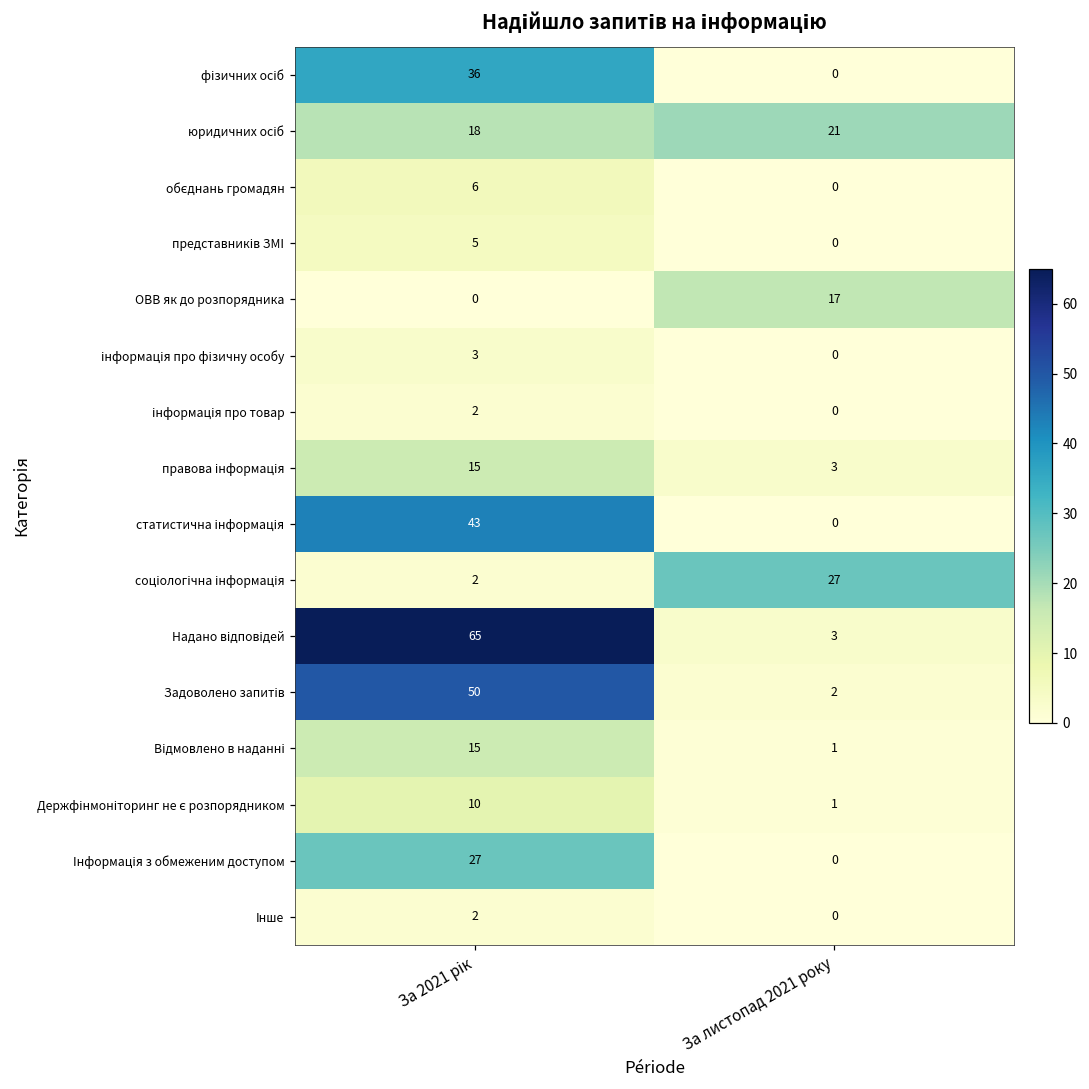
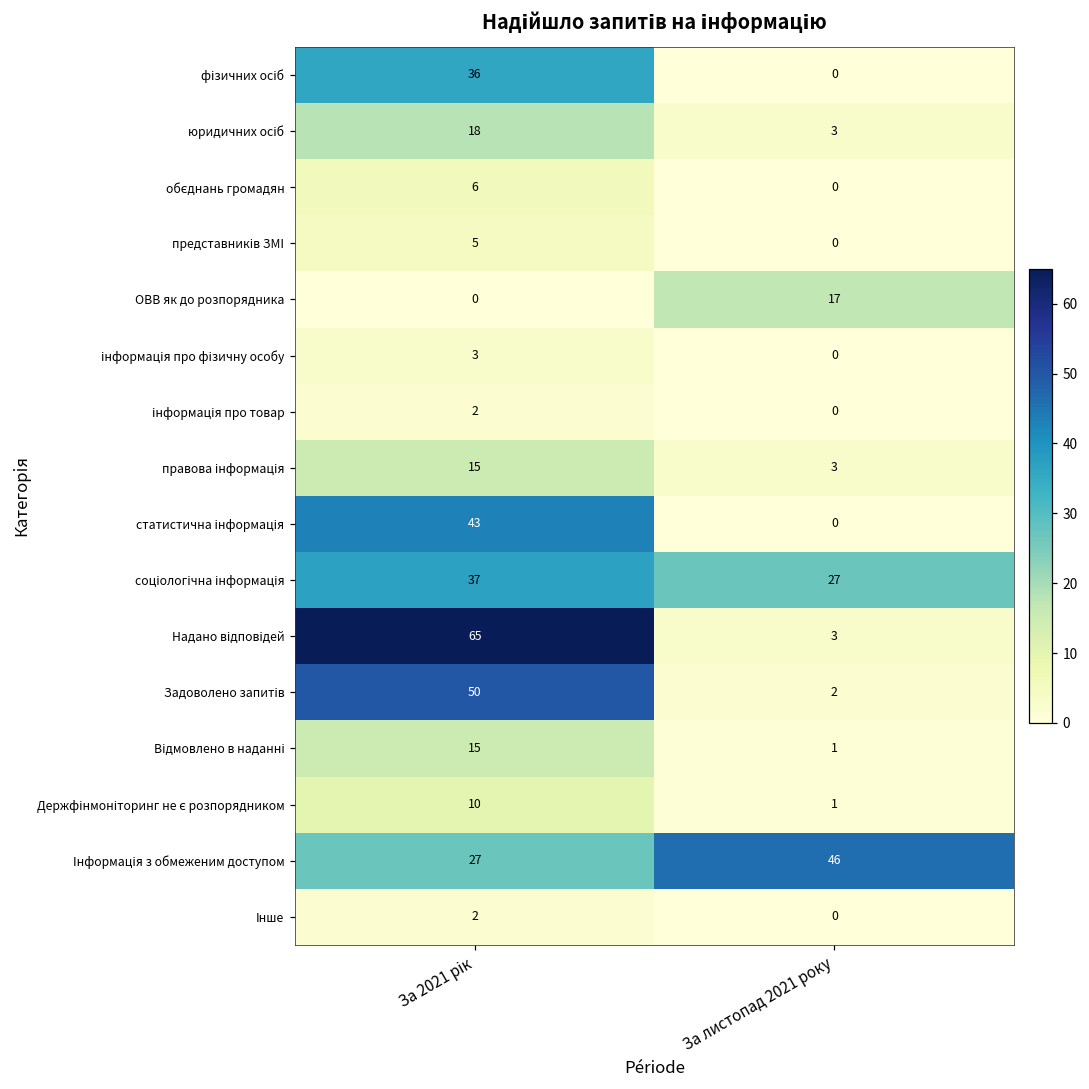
юридичних осіб, За листопад 2021 року: 21 -> 3
соціологічна інформація, За 2021 рік: 2 -> 37
Інформація з обмеженим доступом, За листопад 2021 року: 0 -> 46
